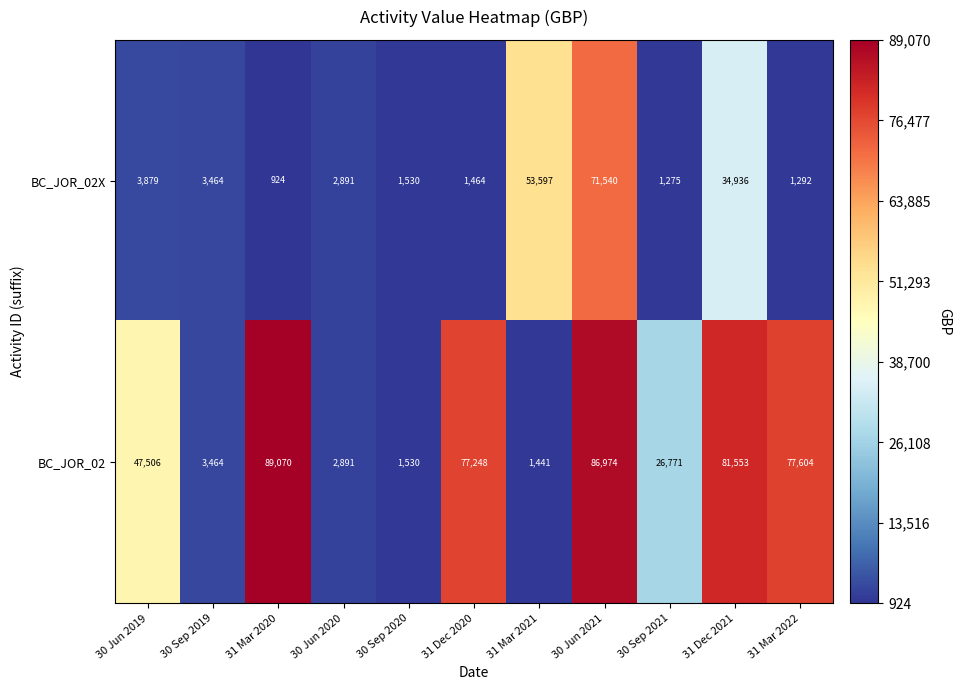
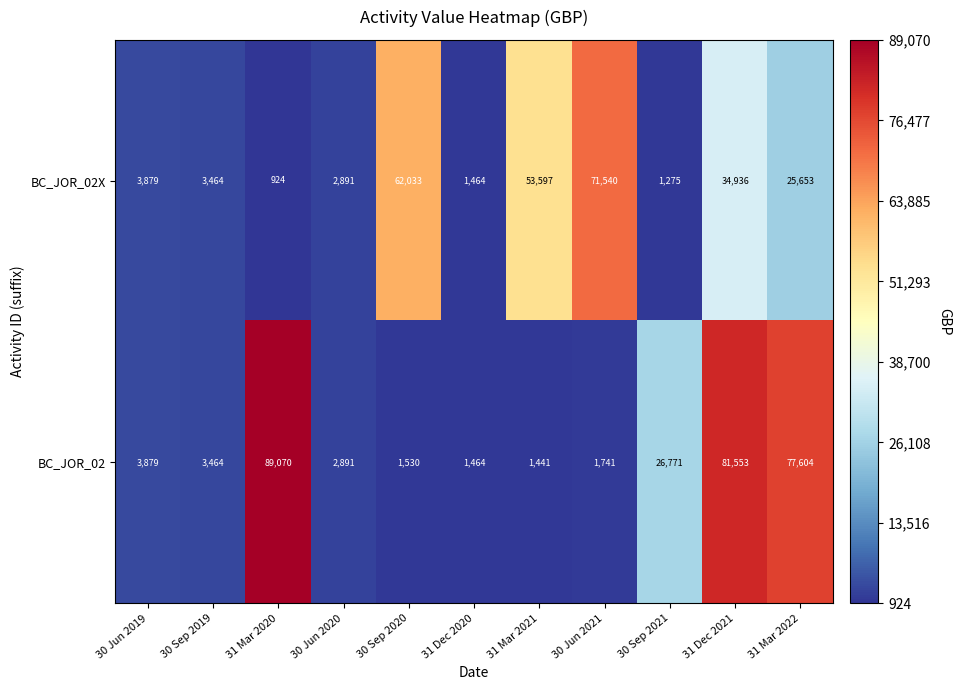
BC_JOR_02X, 30 Sep 2020: 1,530 -> 62,033
BC_JOR_02X, 31 Mar 2022: 1,292 -> 25,653
BC_JOR_02, 30 Jun 2019: 47,506 -> 3,879
BC_JOR_02, 31 Dec 2020: 77,248 -> 1,464
BC_JOR_02, 30 Jun 2021: 86,974 -> 1,741
